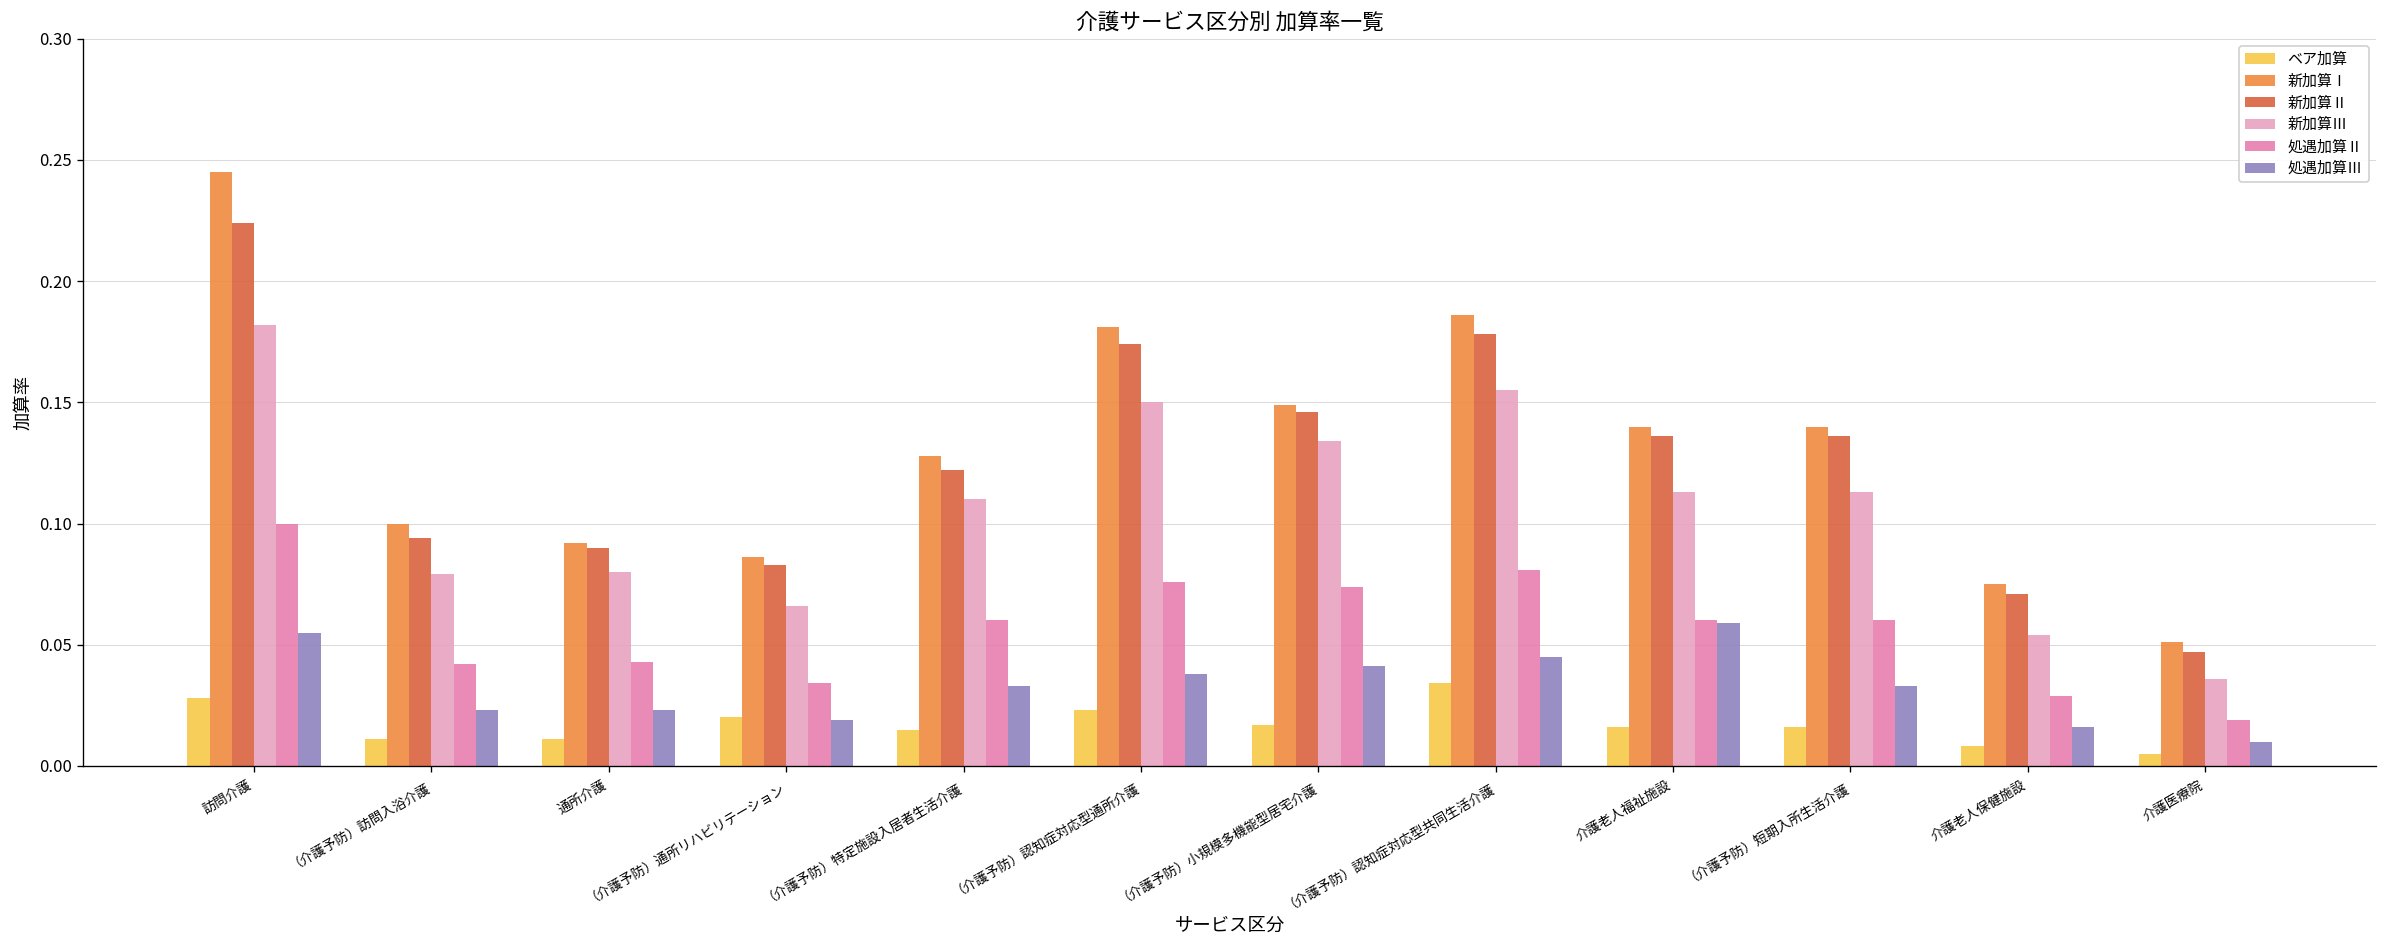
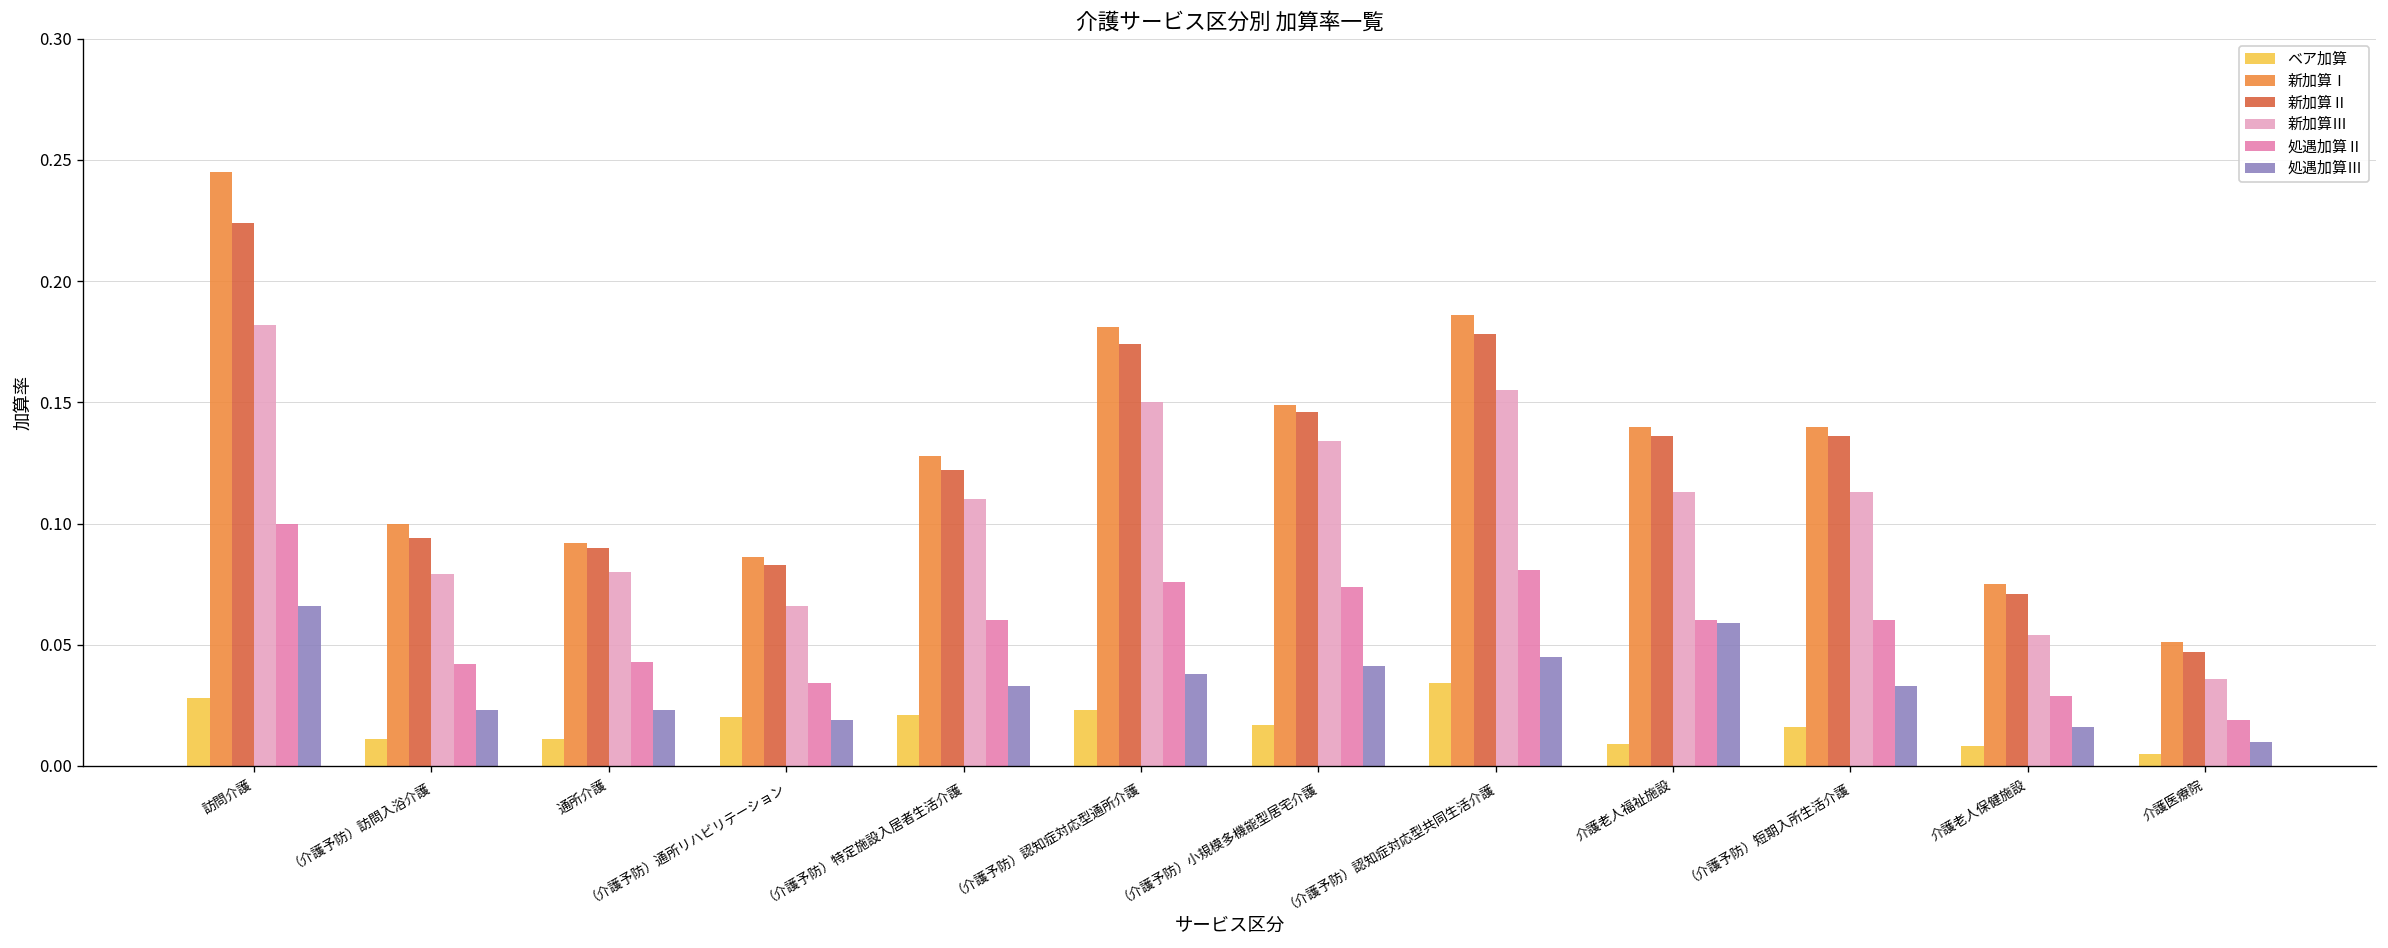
処遇加算Ⅲ, 訪問介護: 0.055 -> 0.066
ベア加算, （介護予防）特定施設入居者生活介護: 0.015 -> 0.021
ベア加算, 介護老人福祉施設: 0.016 -> 0.009
